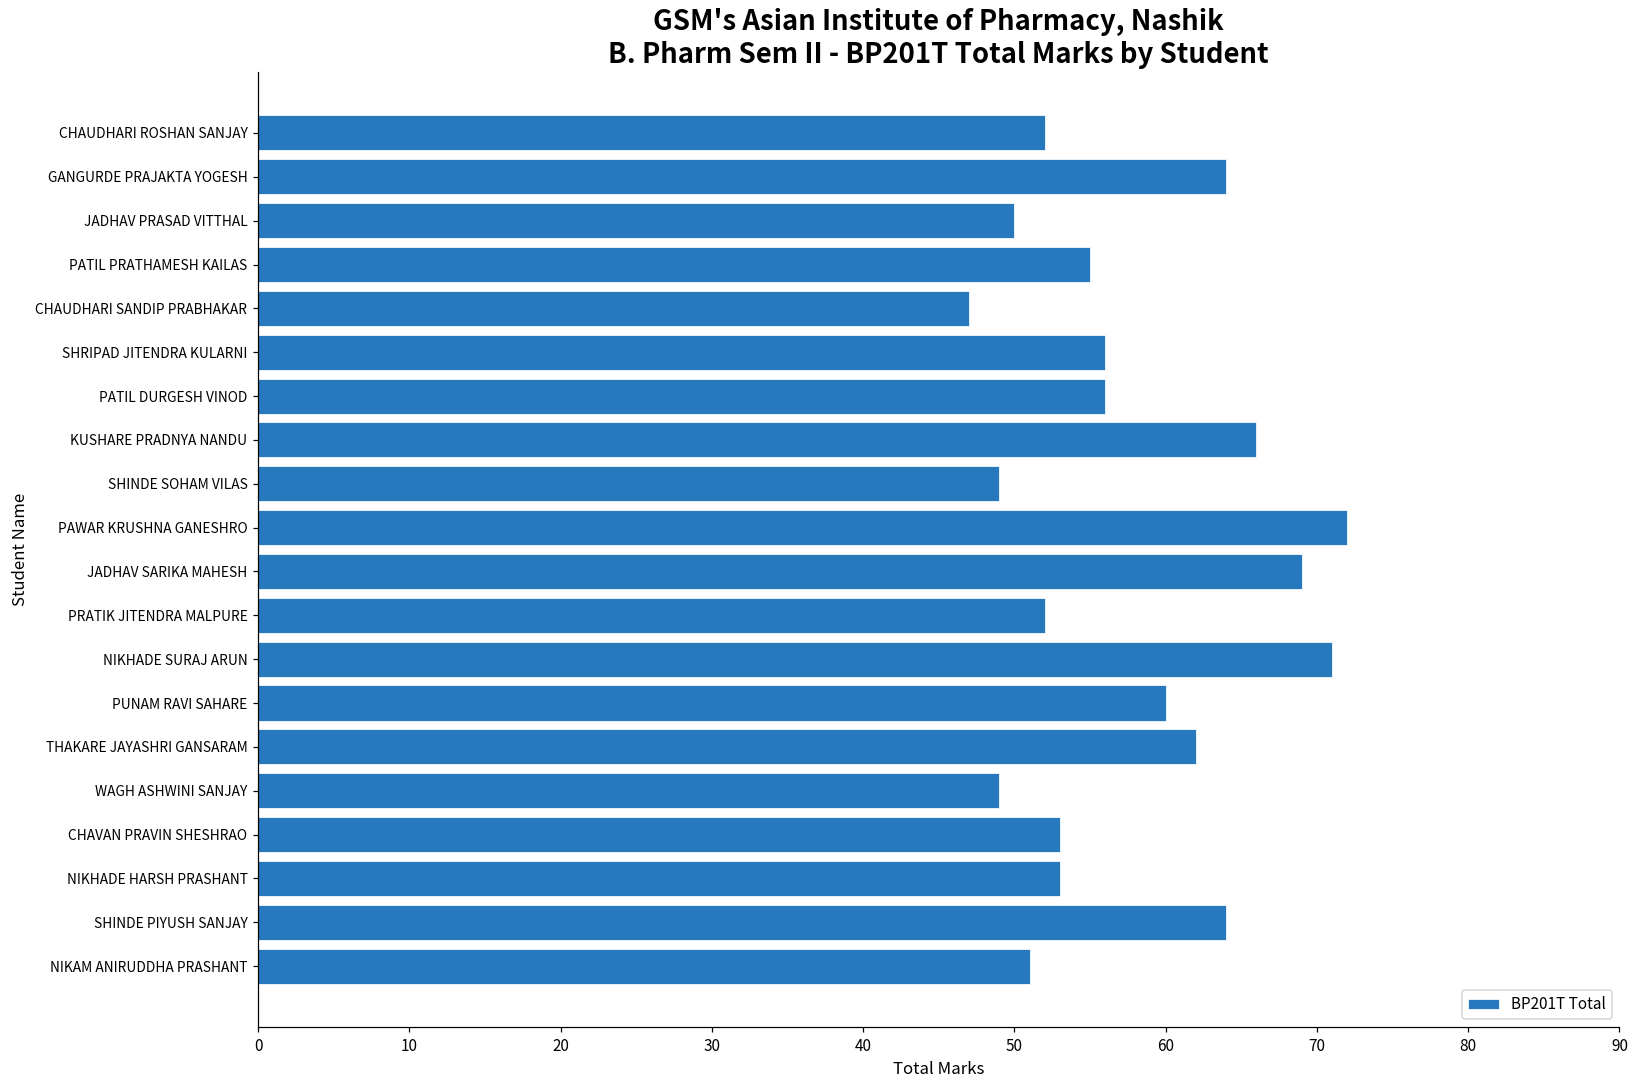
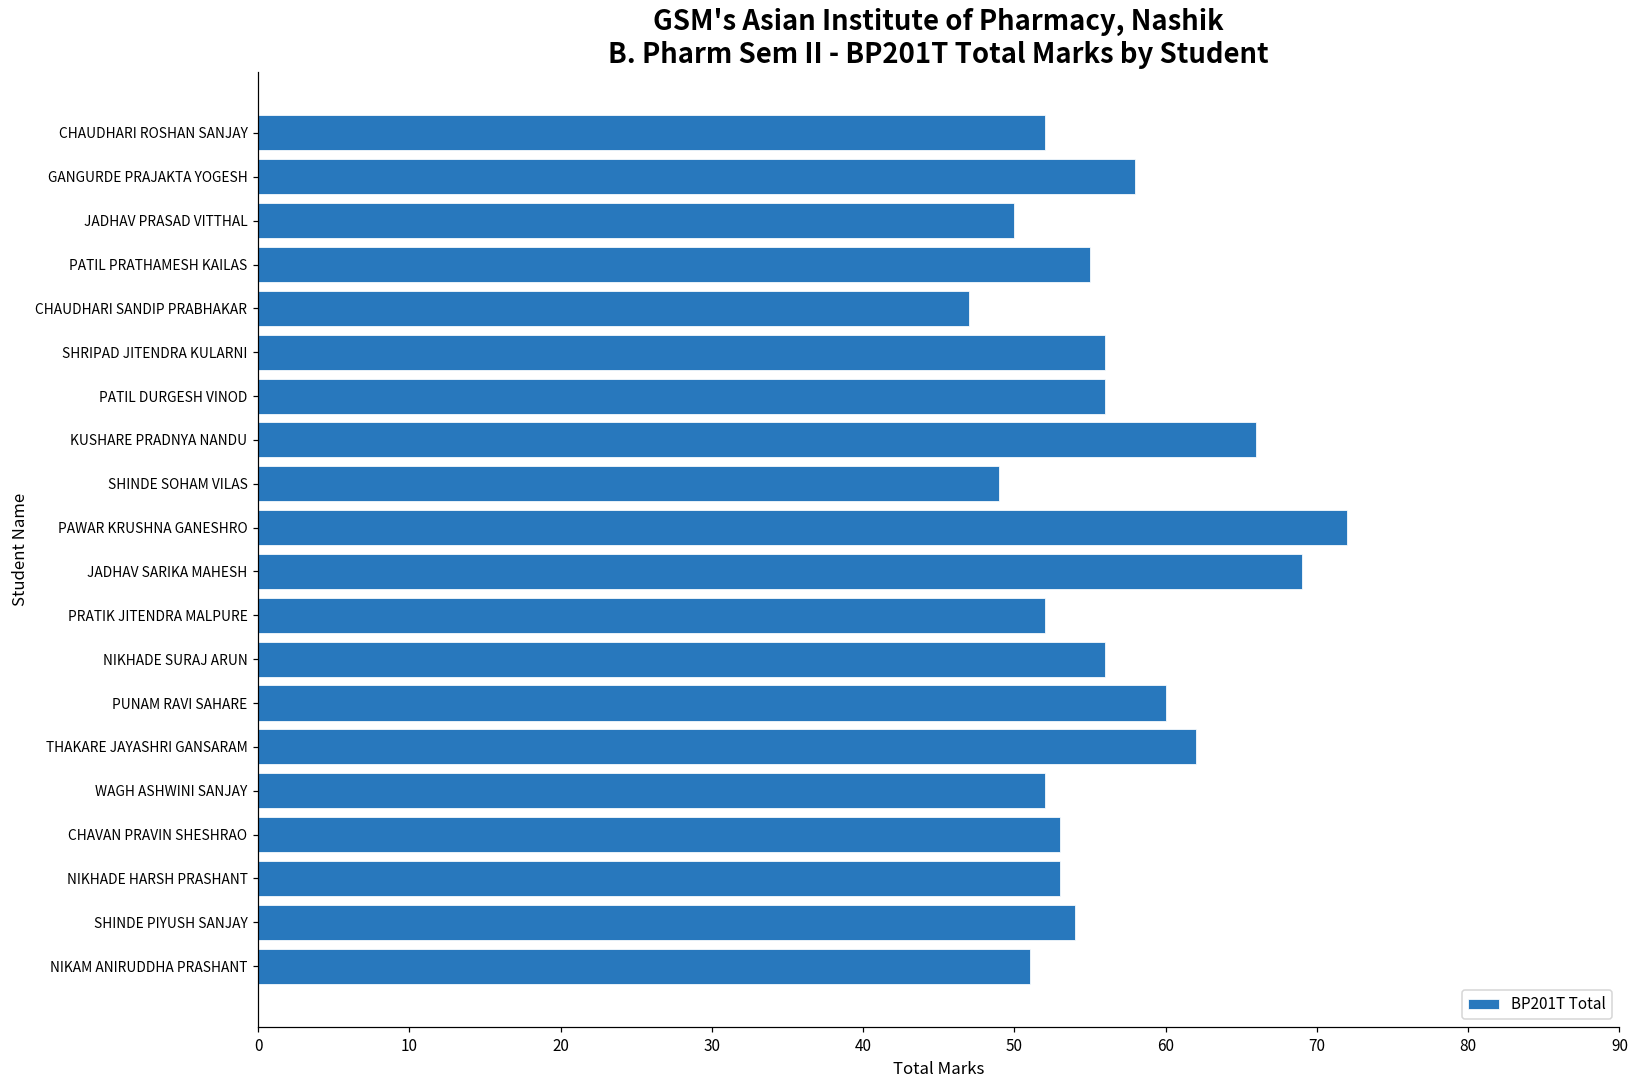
GANGURDE PRAJAKTA YOGESH: 64 -> 58
NIKHADE SURAJ ARUN: 71 -> 56
WAGH ASHWINI SANJAY: 49 -> 52
SHINDE PIYUSH SANJAY: 64 -> 54
